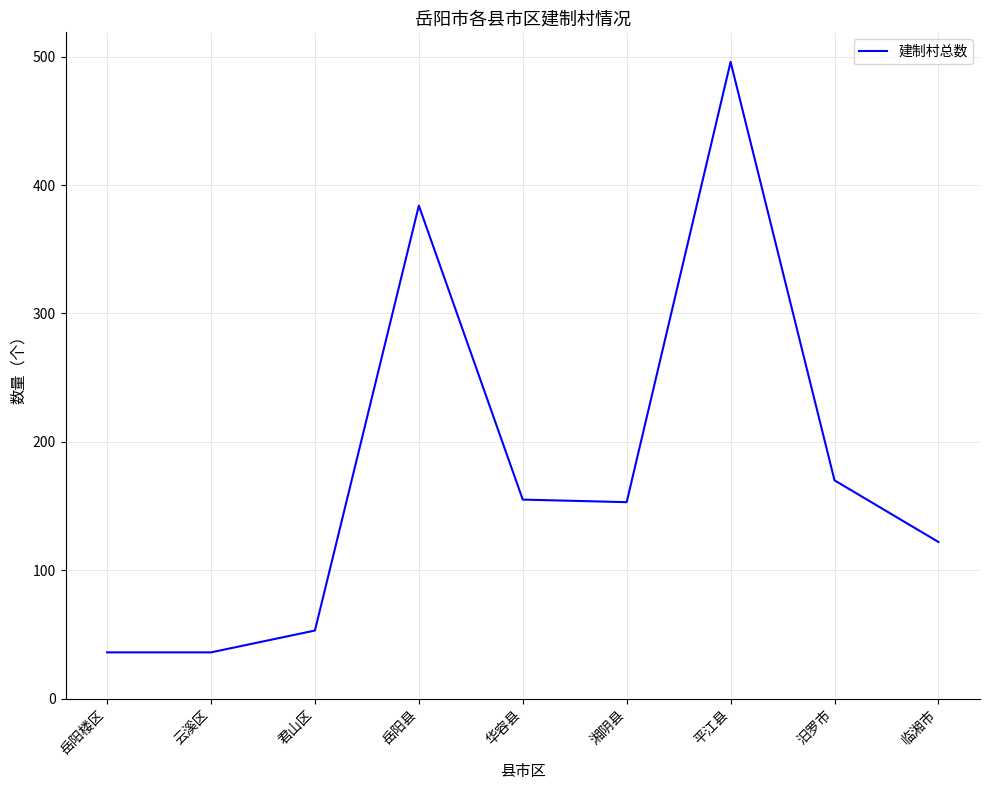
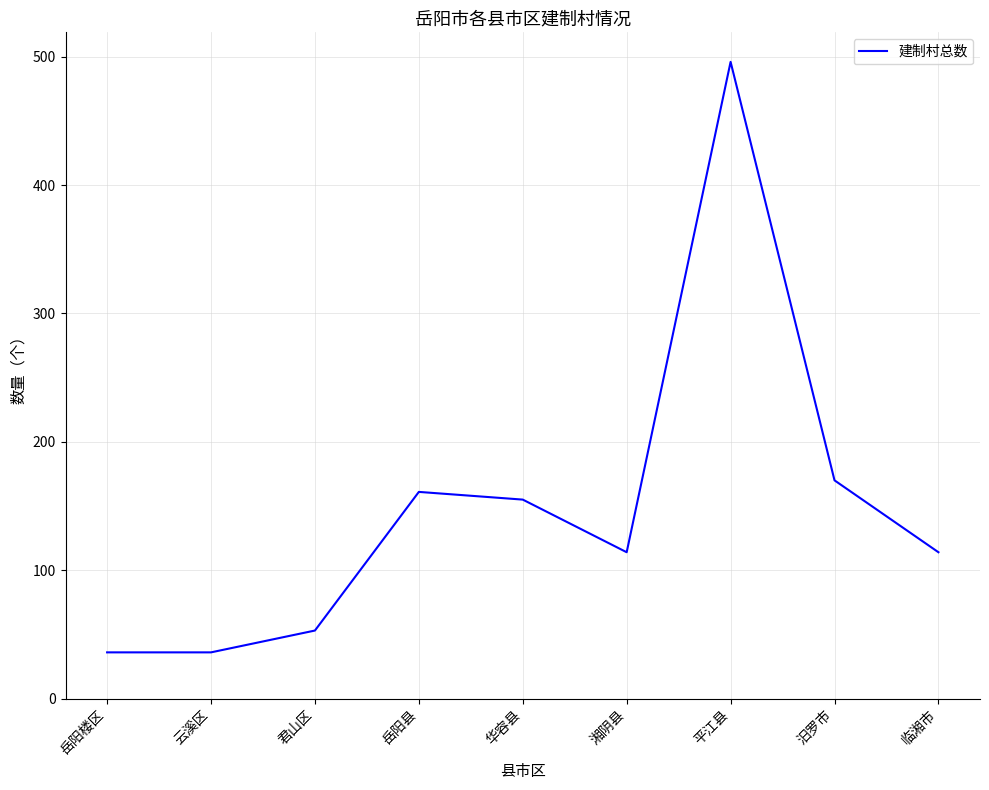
岳阳县: 384 -> 161
湘阴县: 153 -> 114
临湘市: 122 -> 114
